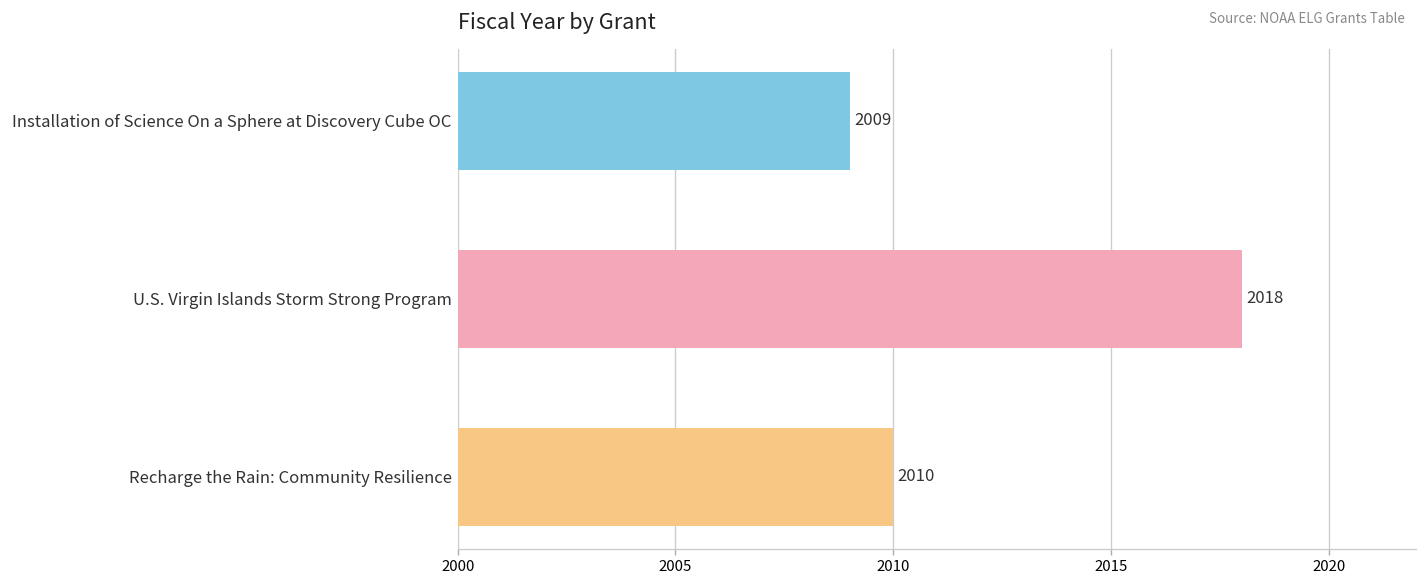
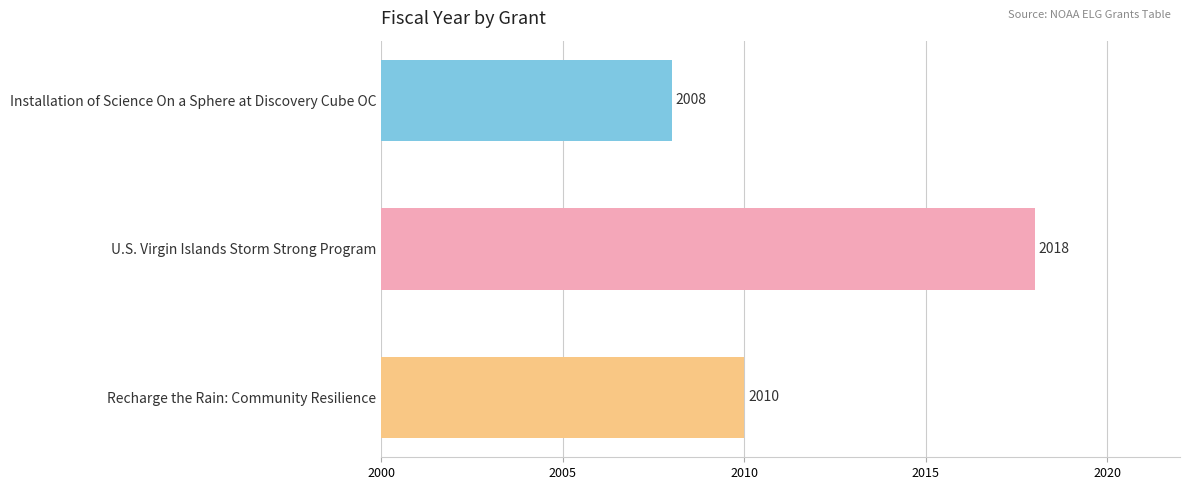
Installation of Science On a Sphere at Discovery Cube OC: 2009 -> 2008
